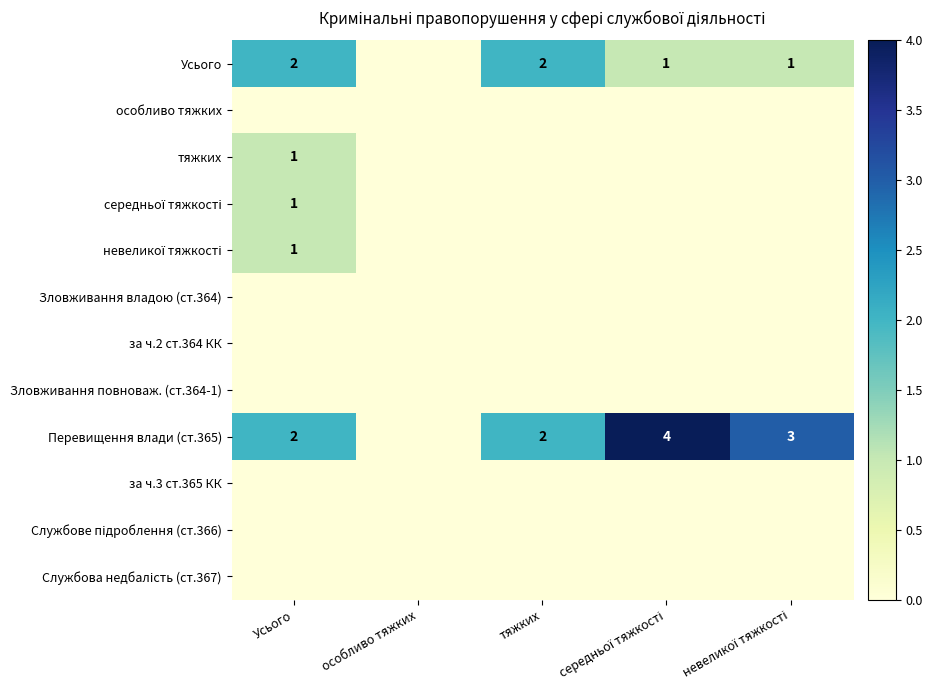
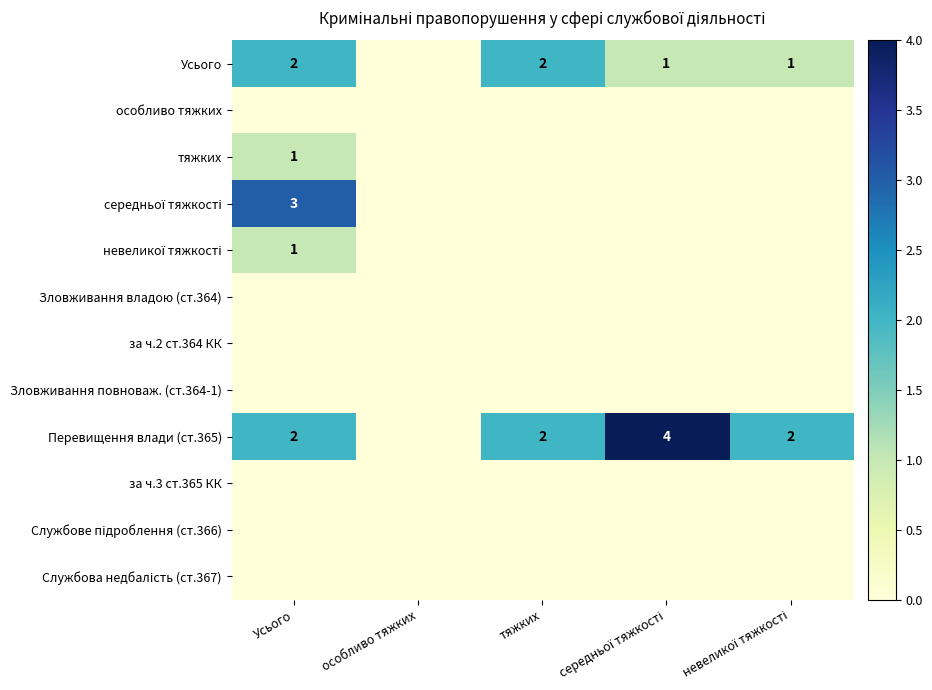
середньої тяжкості, Усього: 1 -> 3
Перевищення влади (ст.365), невеликої тяжкості: 3 -> 2
